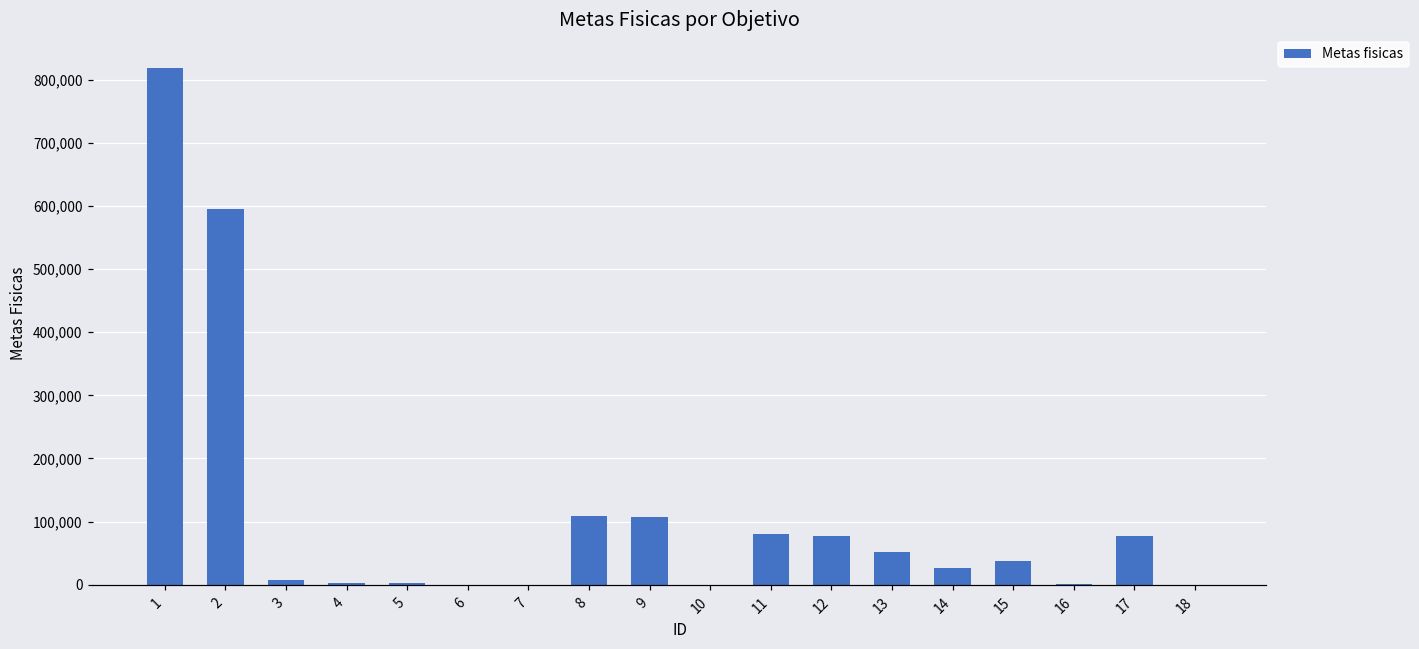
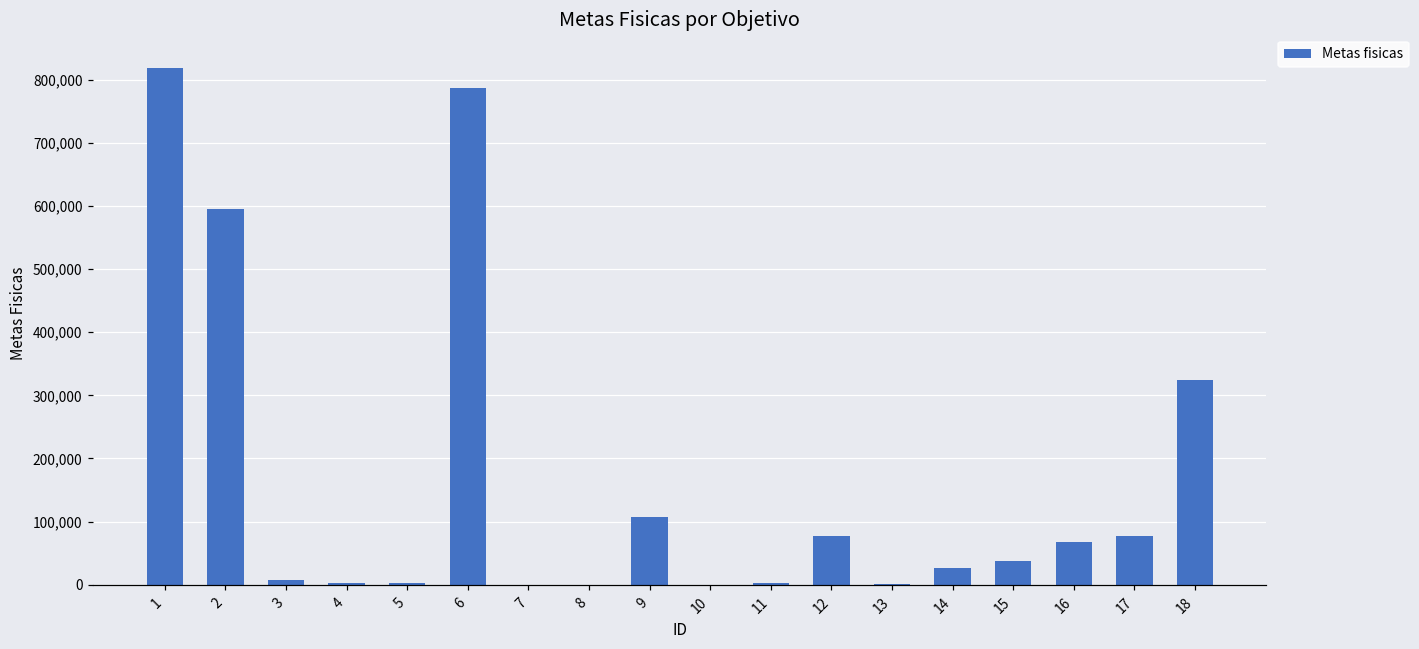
6: 0 -> 790,000
8: 110,000 -> 0
11: 80,000 -> 0
13: 50,000 -> 0
16: 0 -> 70,000
18: 0 -> 320,000
